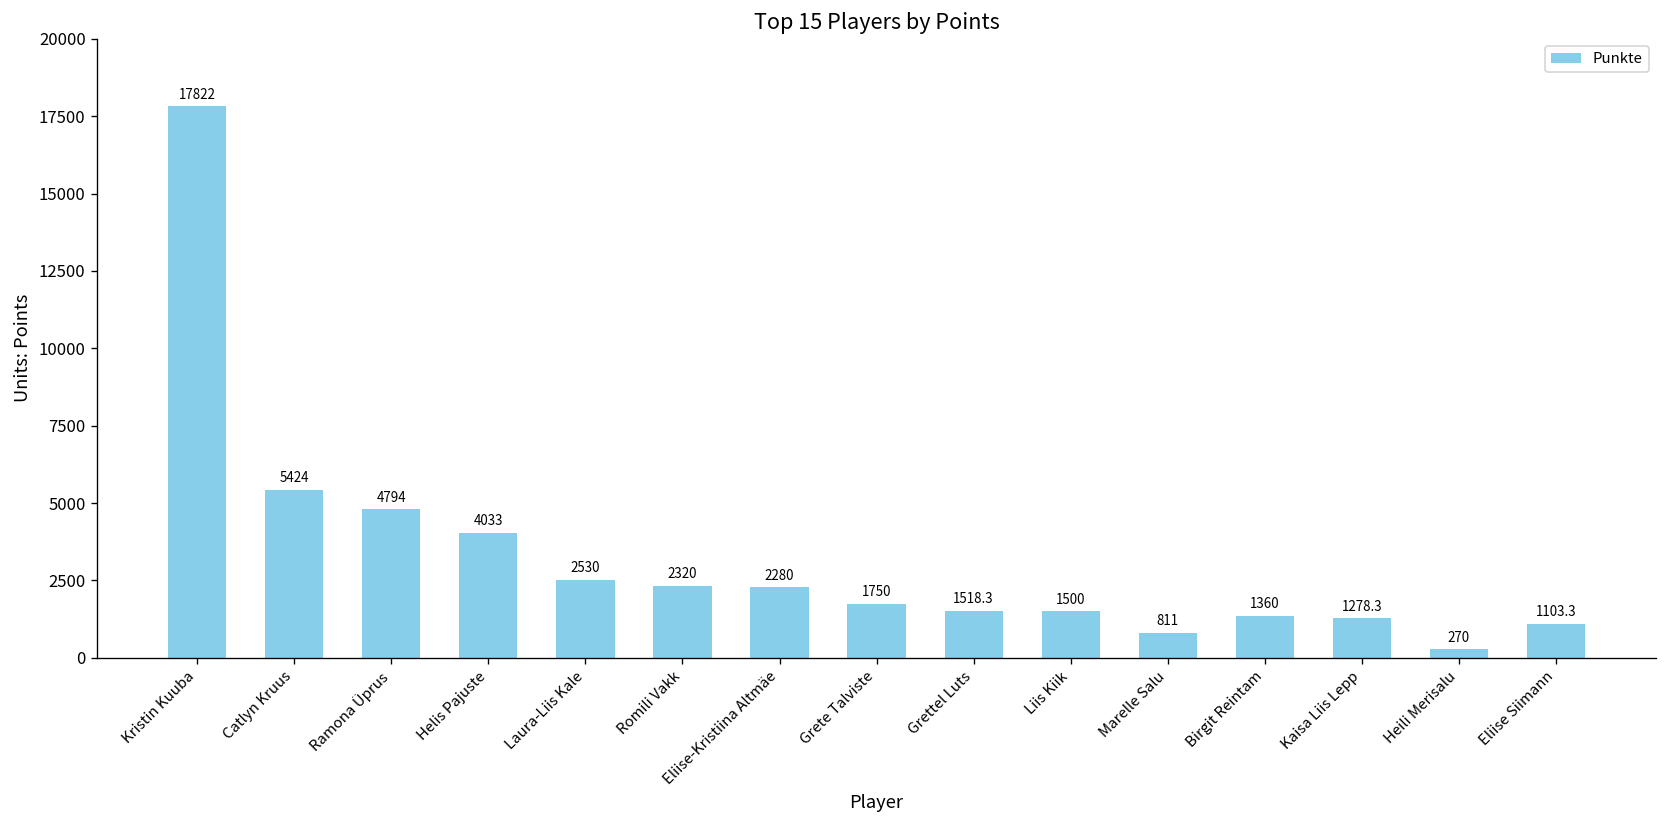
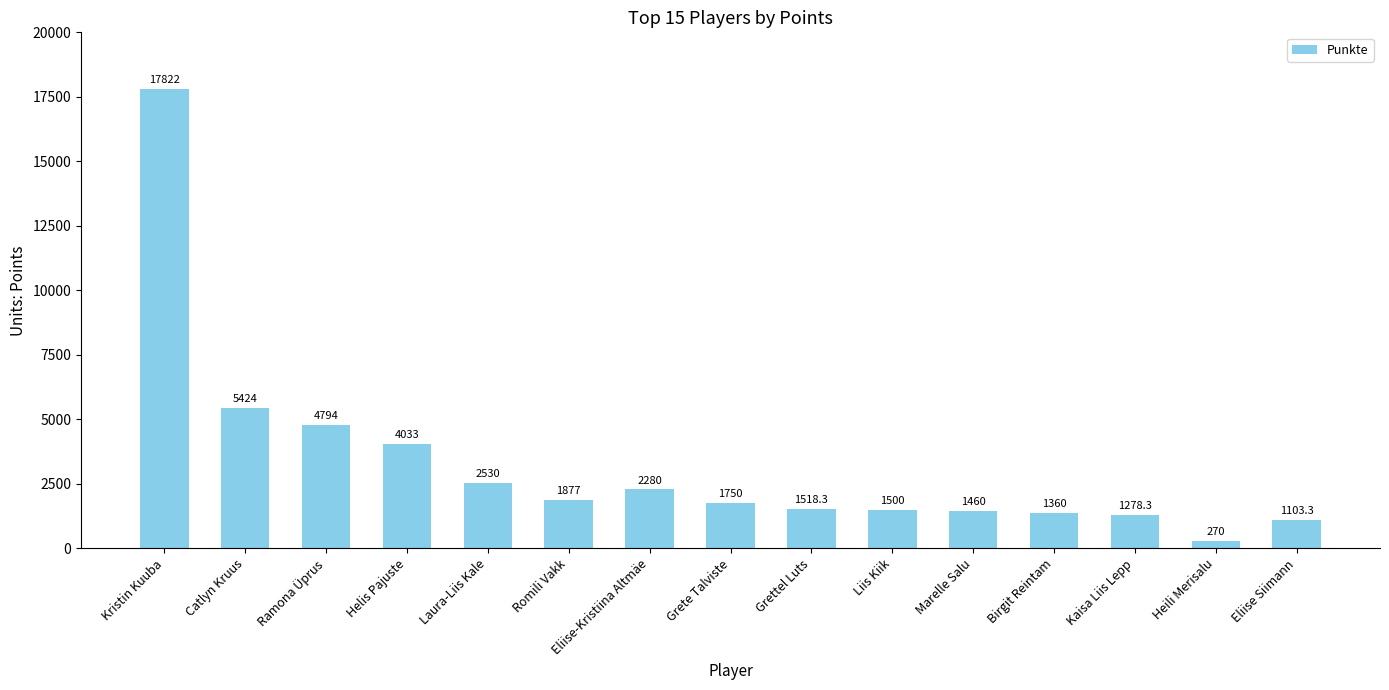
Romili Vakk: 2320 -> 1877
Marelle Salu: 811 -> 1460
